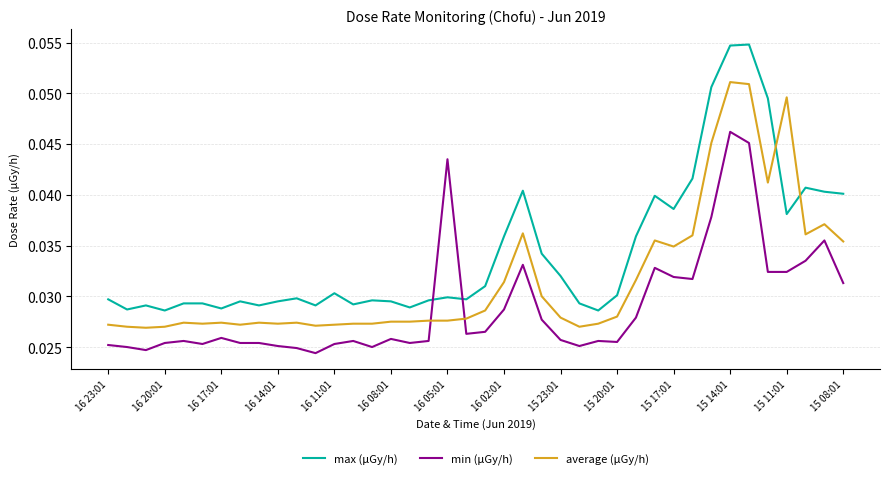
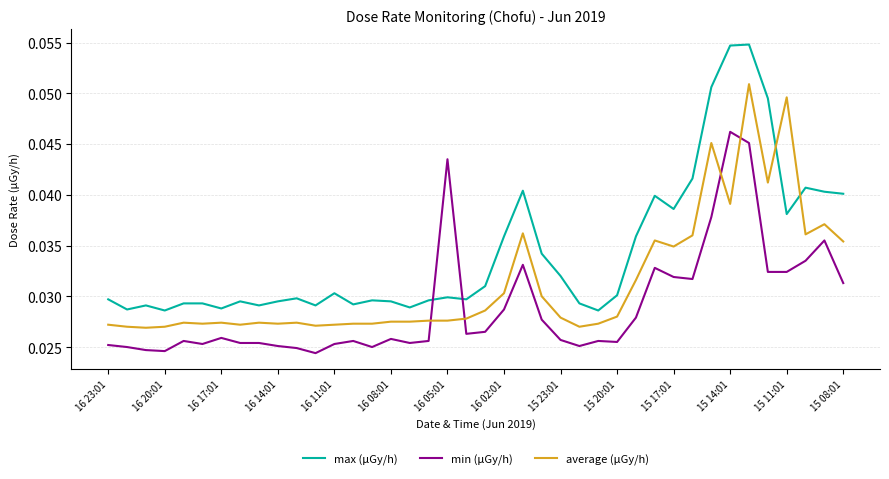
min (μGy/h), 16 20:01: 0.0254 -> 0.0246
average (μGy/h), 16 02:01: 0.0314 -> 0.0303
average (μGy/h), 15 14:01: 0.0511 -> 0.0391
